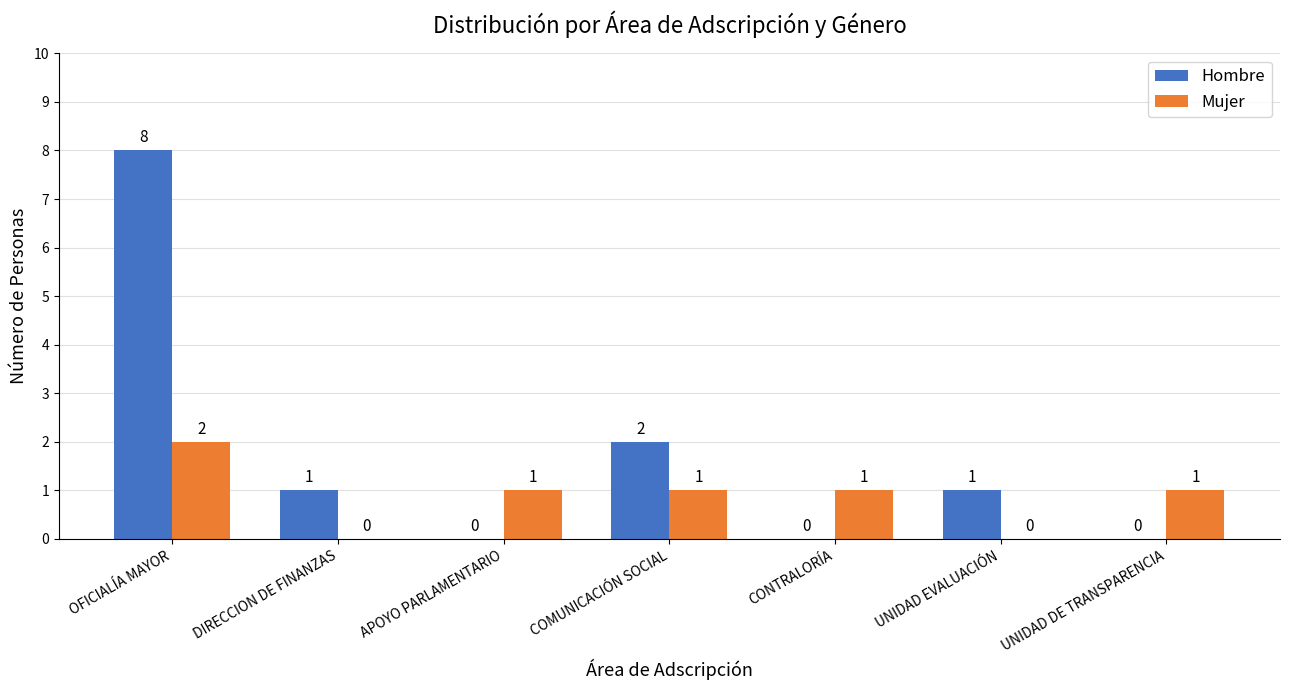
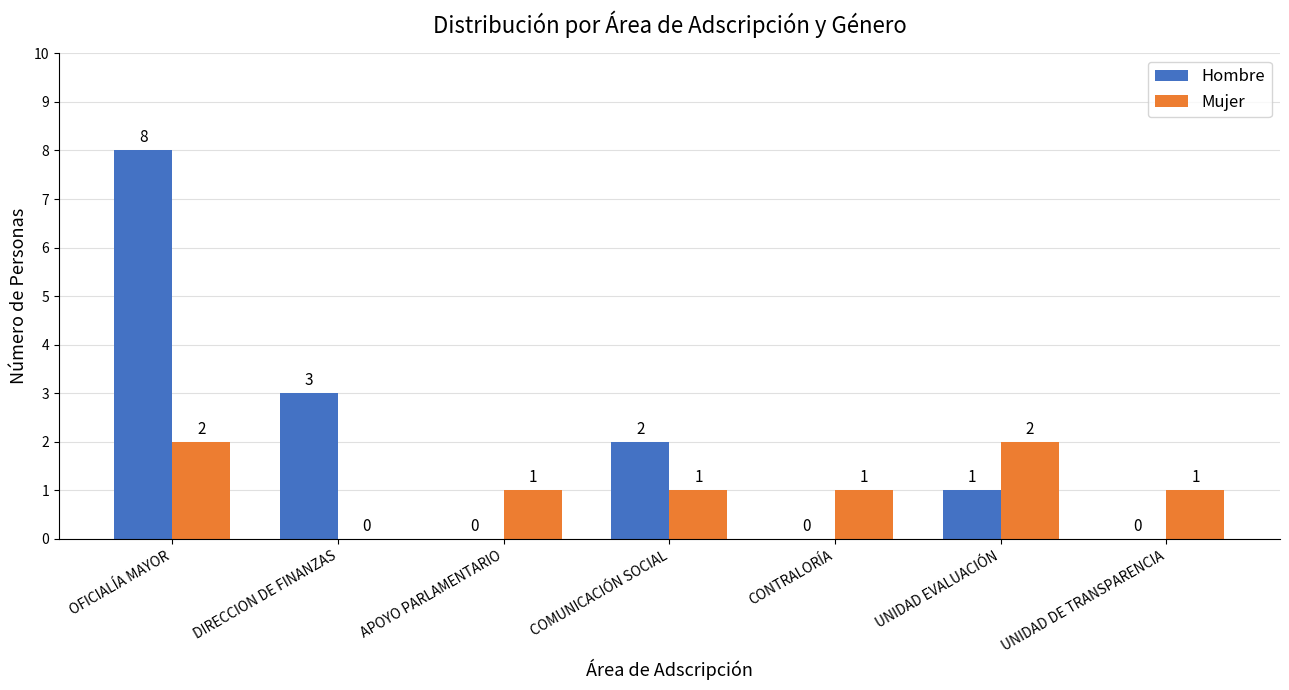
Hombre, DIRECCION DE FINANZAS: 1 -> 3
Mujer, UNIDAD EVALUACIÓN: 0 -> 2
